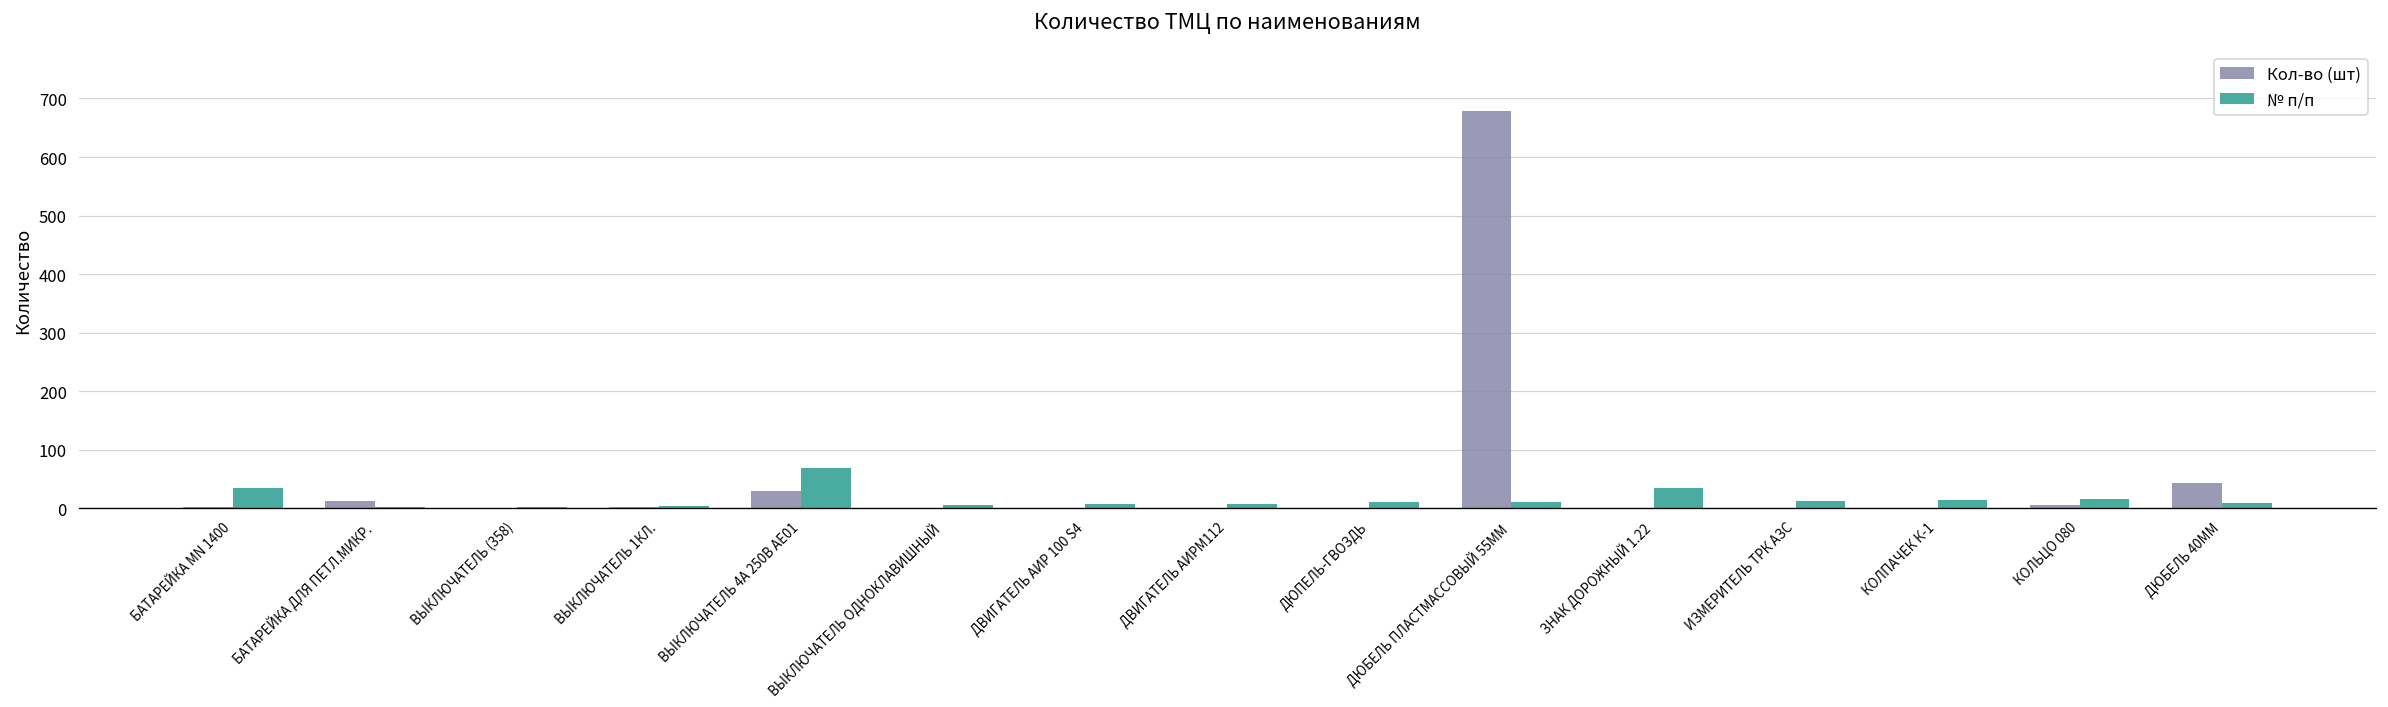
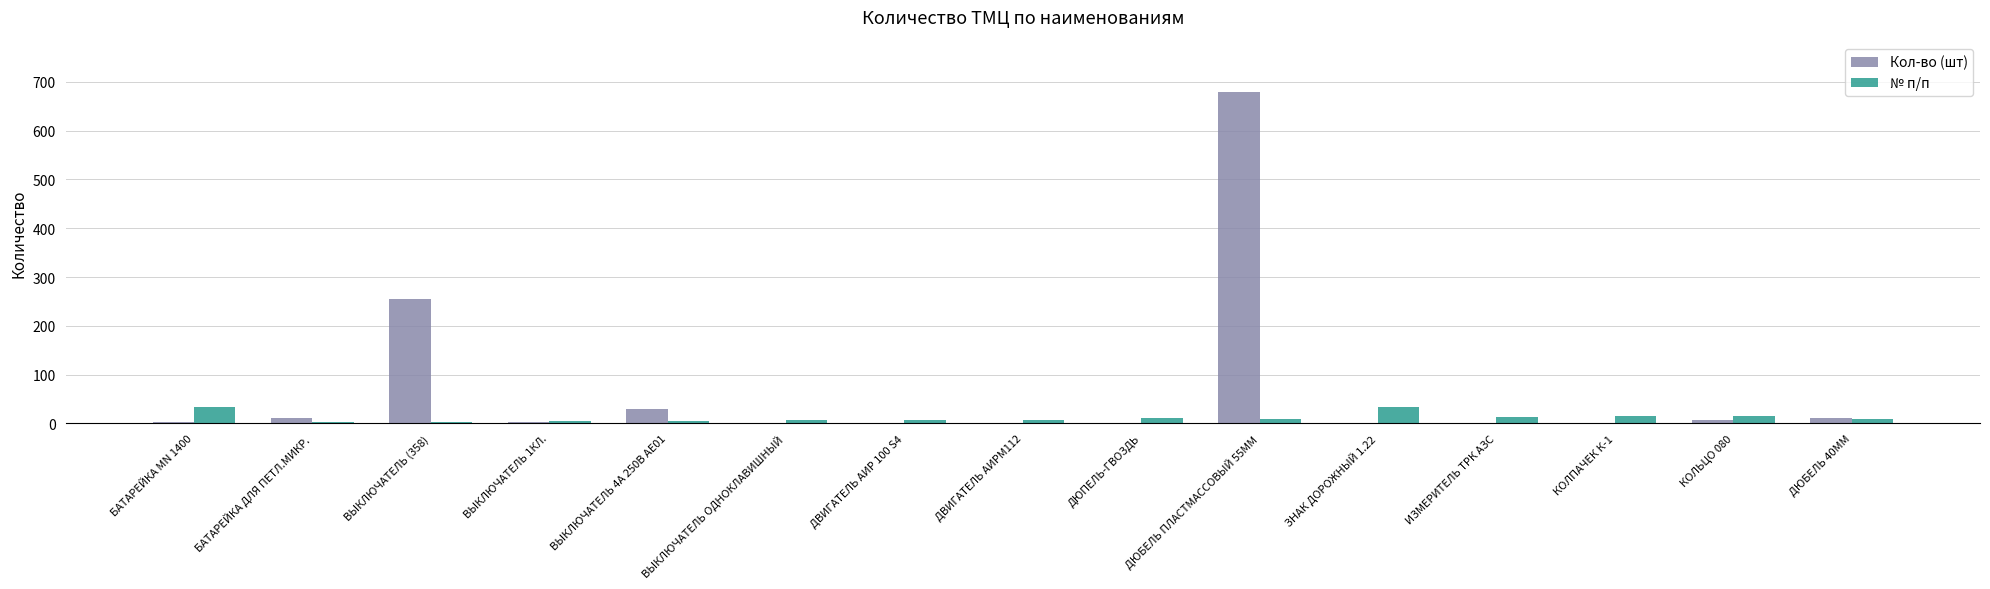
Кол-во (шт), ВЫКЛЮЧАТЕЛЬ (358): 0 -> 260
№ п/п, ВЫКЛЮЧАТЕЛЬ 4А 250В АЕ01: 70 -> 10
Кол-во (шт), ДЮБЕЛЬ 40ММ: 40 -> 10
